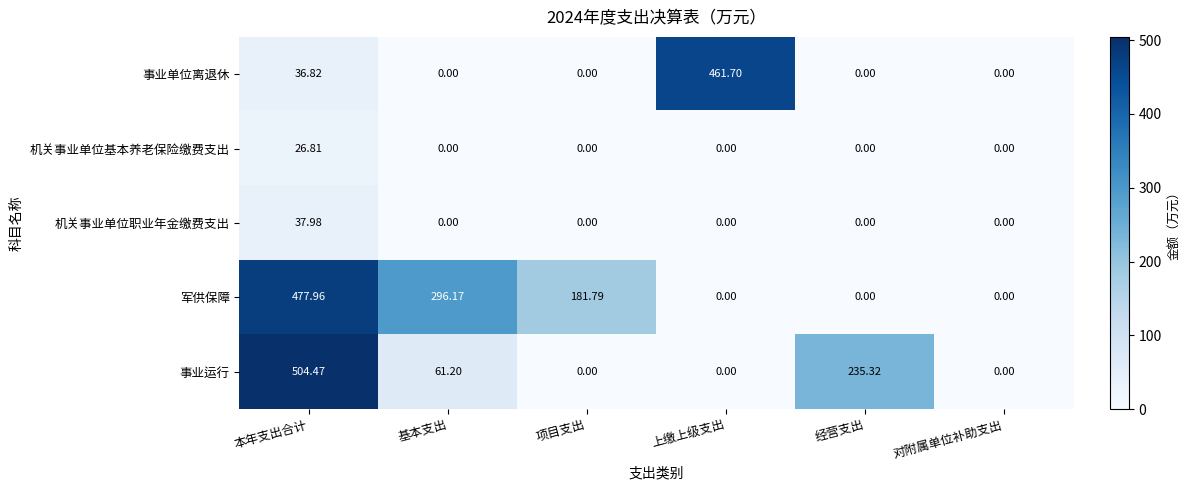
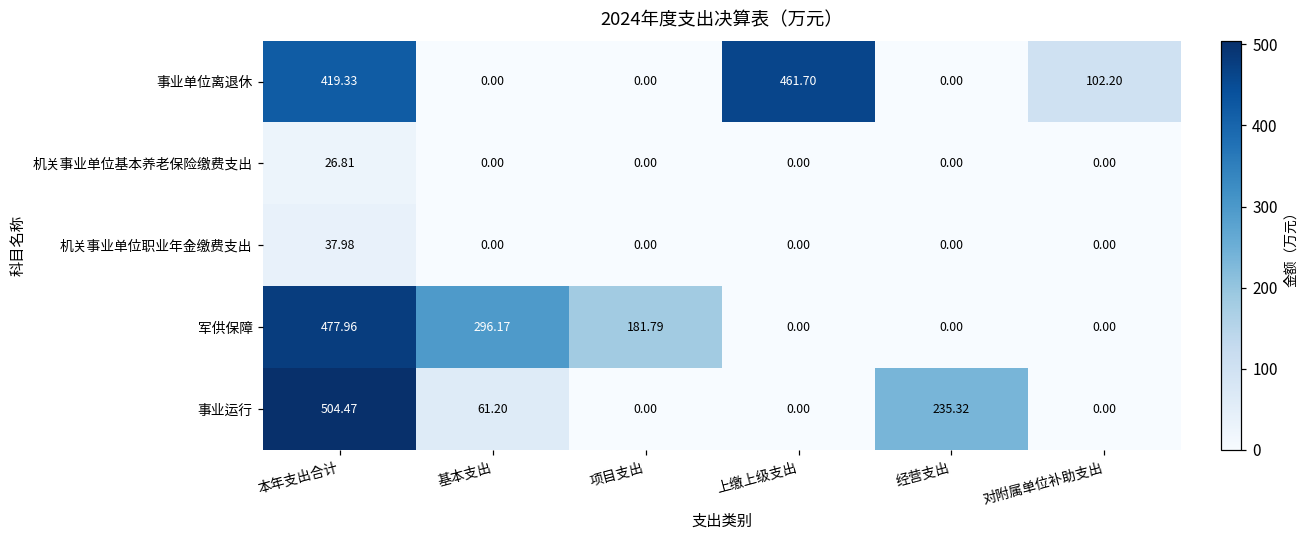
事业单位离退休, 本年支出合计: 36.82 -> 419.33
事业单位离退休, 对附属单位补助支出: 0.00 -> 102.20
